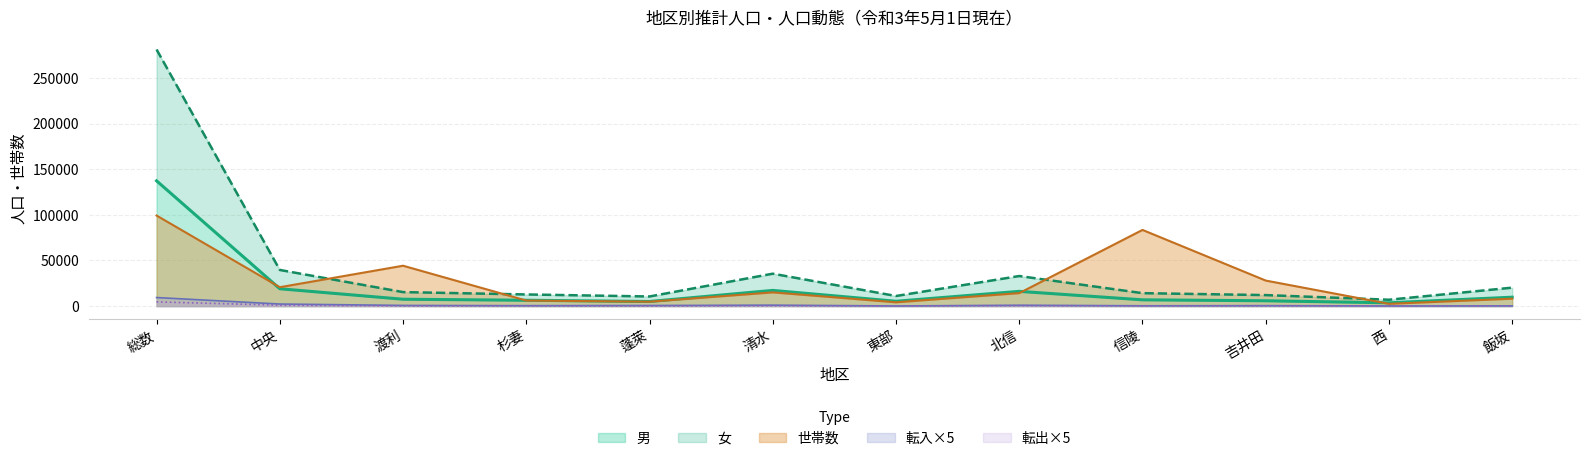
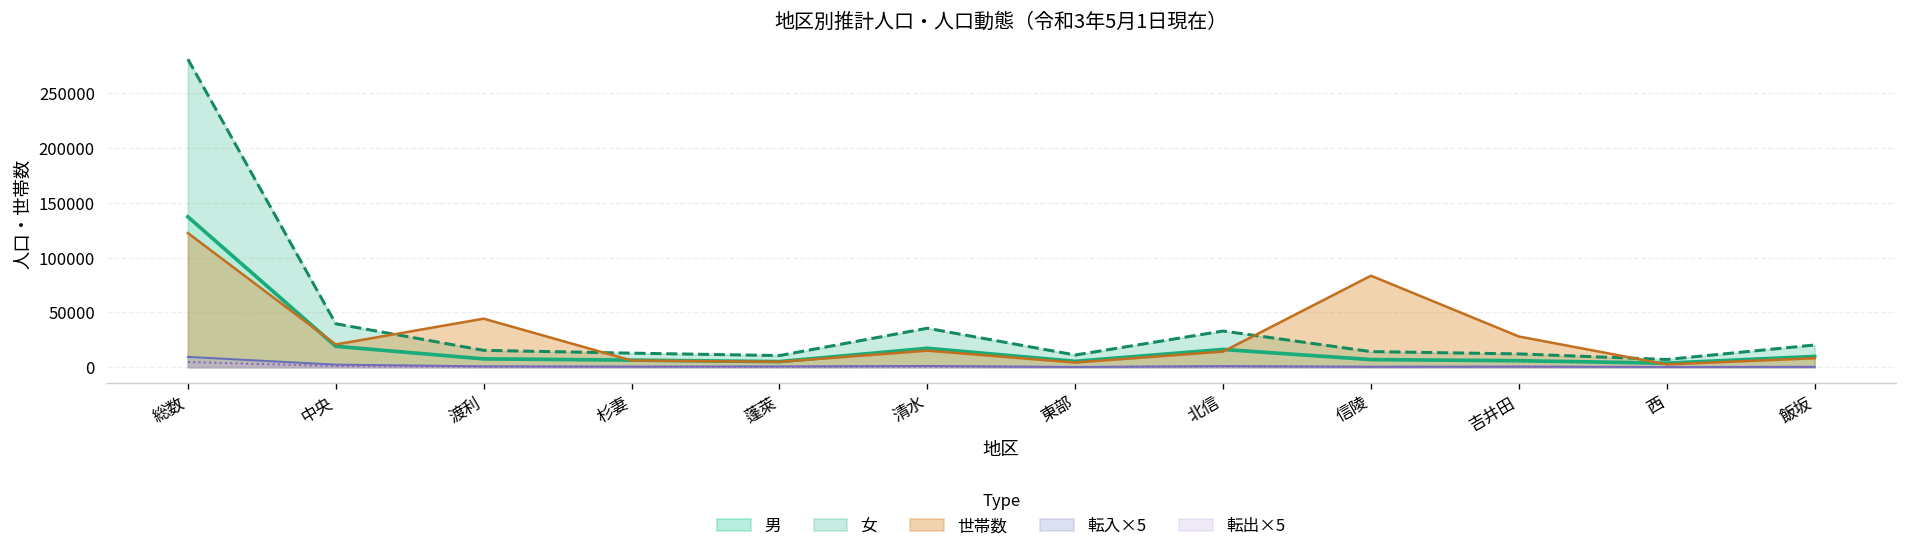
世帯数, 総数: 100000 -> 120000
